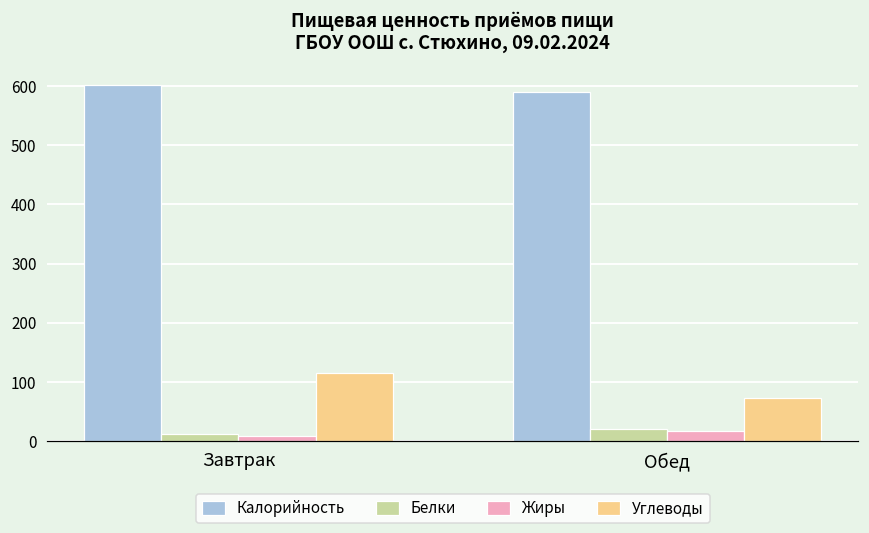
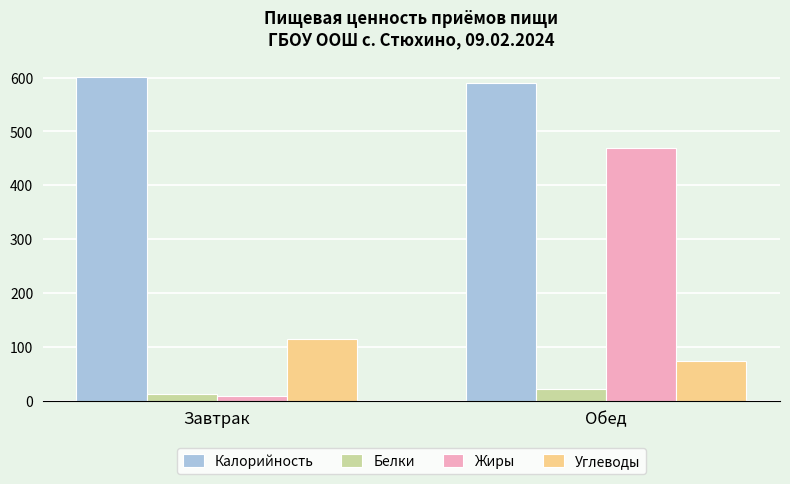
Жиры, Обед: 20 -> 470
